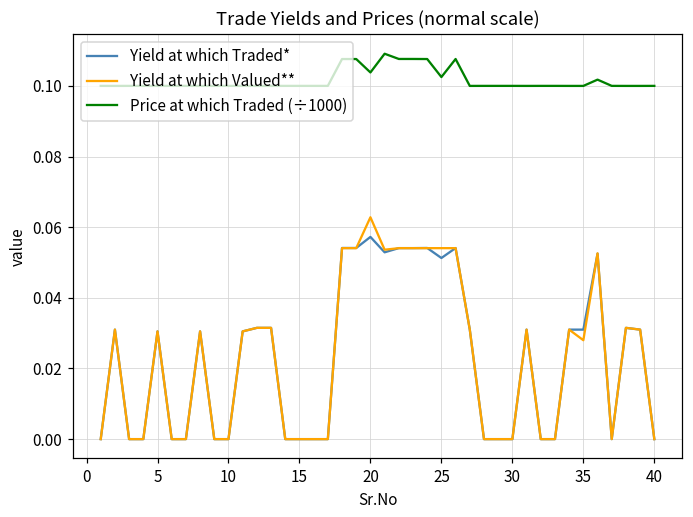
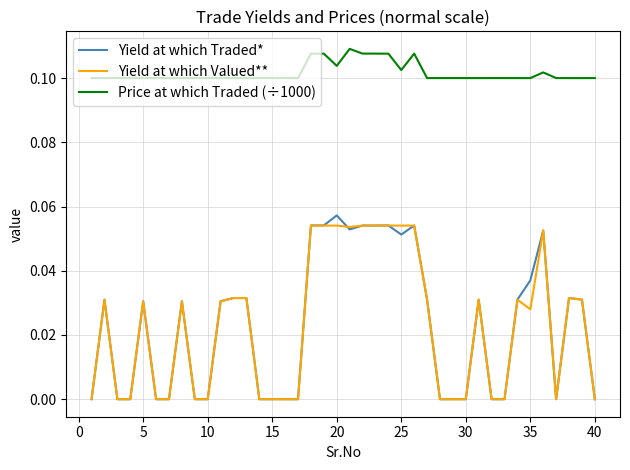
Yield at which Valued**, 20: 0.063 -> 0.054
Yield at which Traded*, 35: 0.031 -> 0.037
